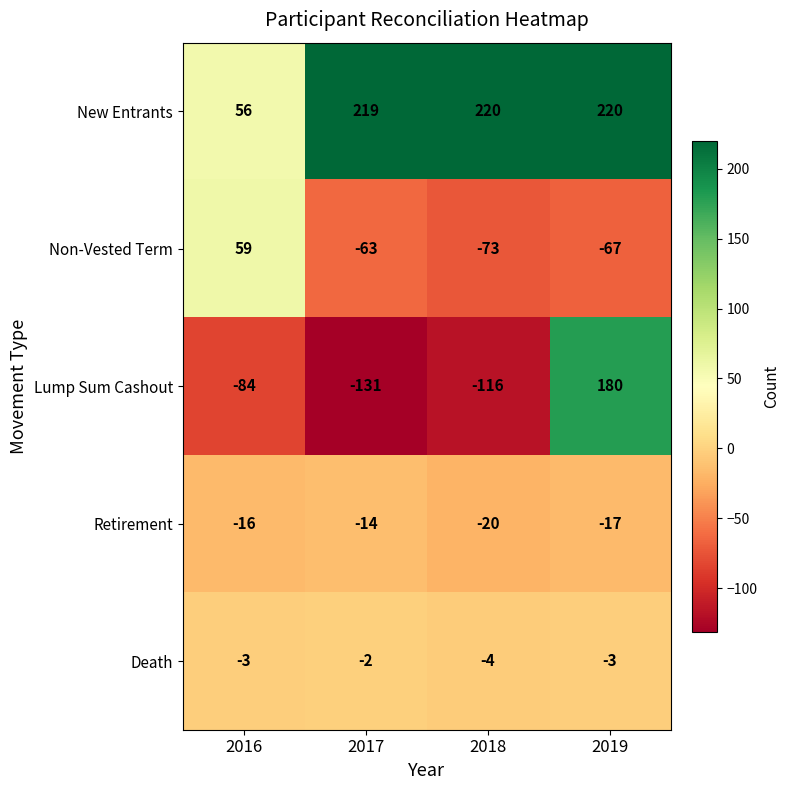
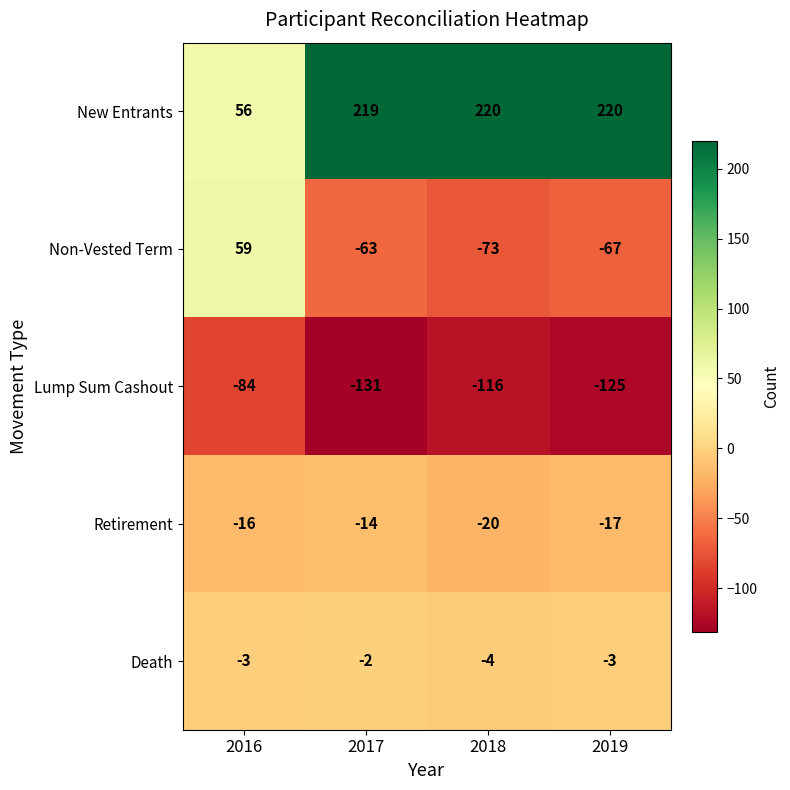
Lump Sum Cashout, 2019: 180 -> -125
